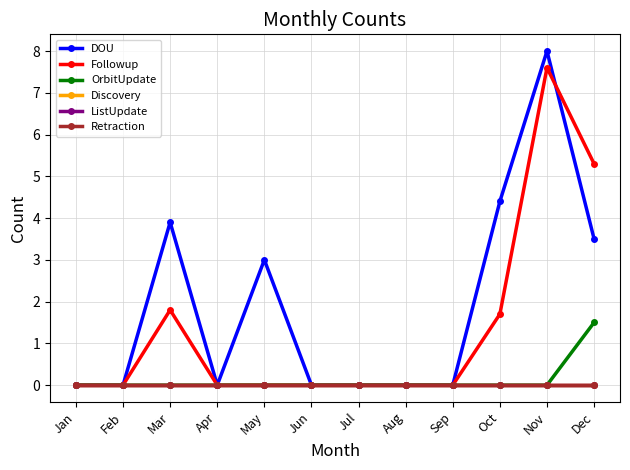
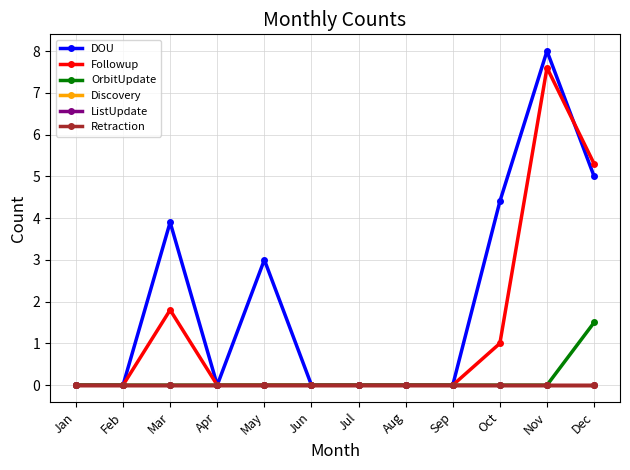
Followup, Oct: 1.7 -> 1.0
DOU, Dec: 3.5 -> 5.0
